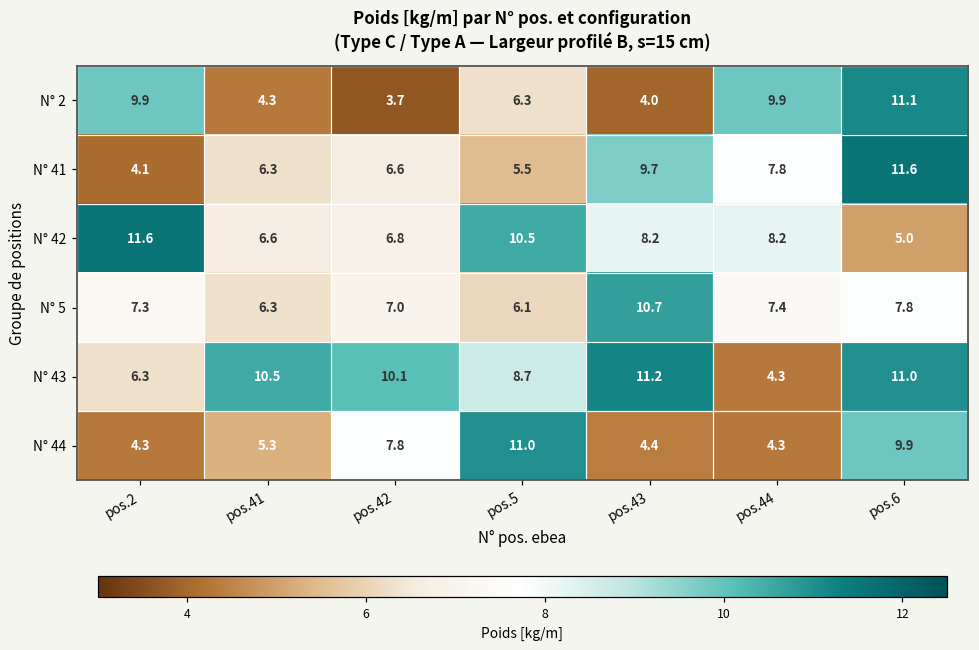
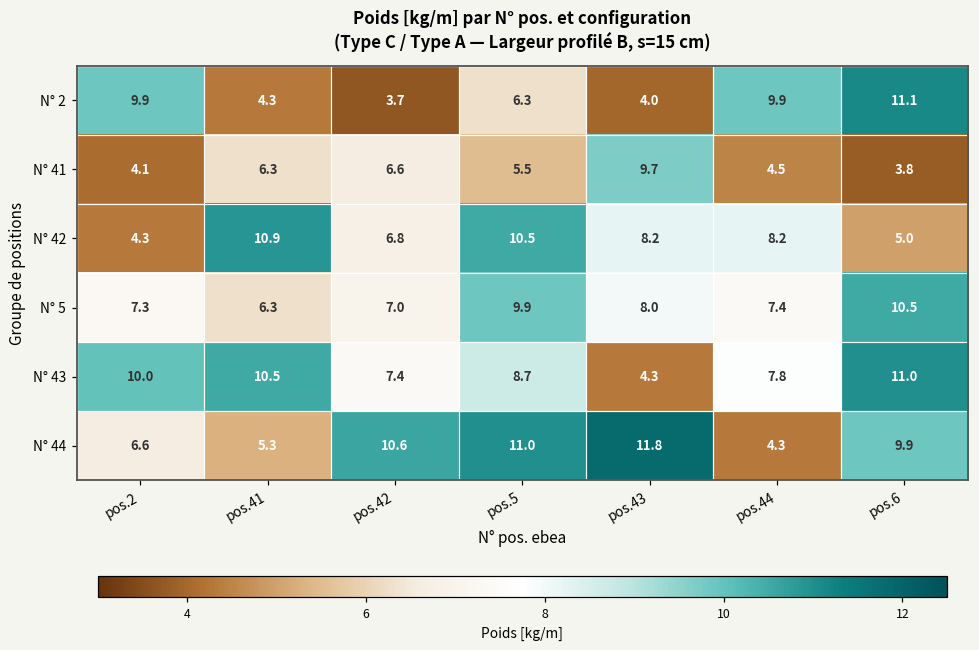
N° 41, pos.44: 7.8 -> 4.5
N° 41, pos.6: 11.6 -> 3.8
N° 42, pos.2: 11.6 -> 4.3
N° 42, pos.41: 6.6 -> 10.9
N° 5, pos.5: 6.1 -> 9.9
N° 5, pos.43: 10.7 -> 8.0
N° 5, pos.6: 7.8 -> 10.5
N° 43, pos.2: 6.3 -> 10.0
N° 43, pos.42: 10.1 -> 7.4
N° 43, pos.43: 11.2 -> 4.3
N° 43, pos.44: 4.3 -> 7.8
N° 44, pos.2: 4.3 -> 6.6
N° 44, pos.42: 7.8 -> 10.6
N° 44, pos.43: 4.4 -> 11.8
